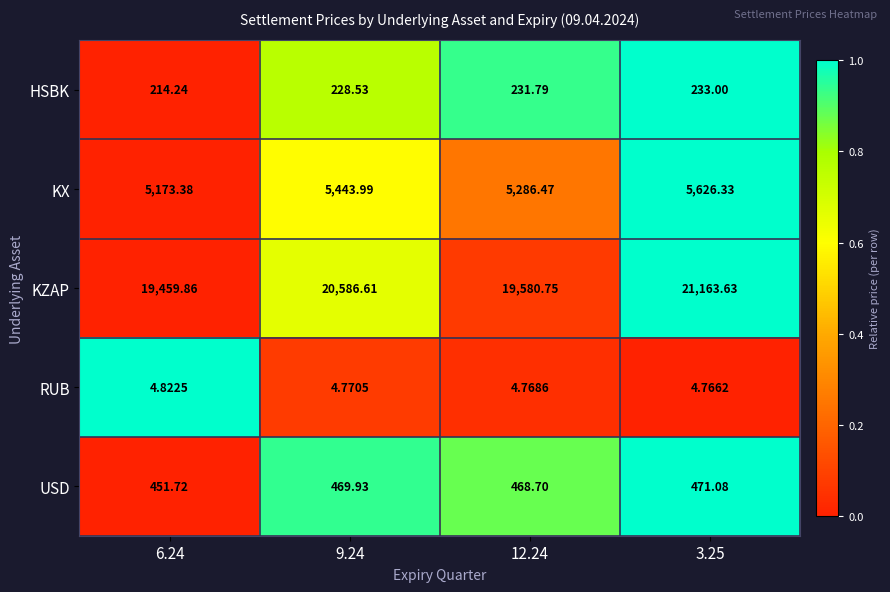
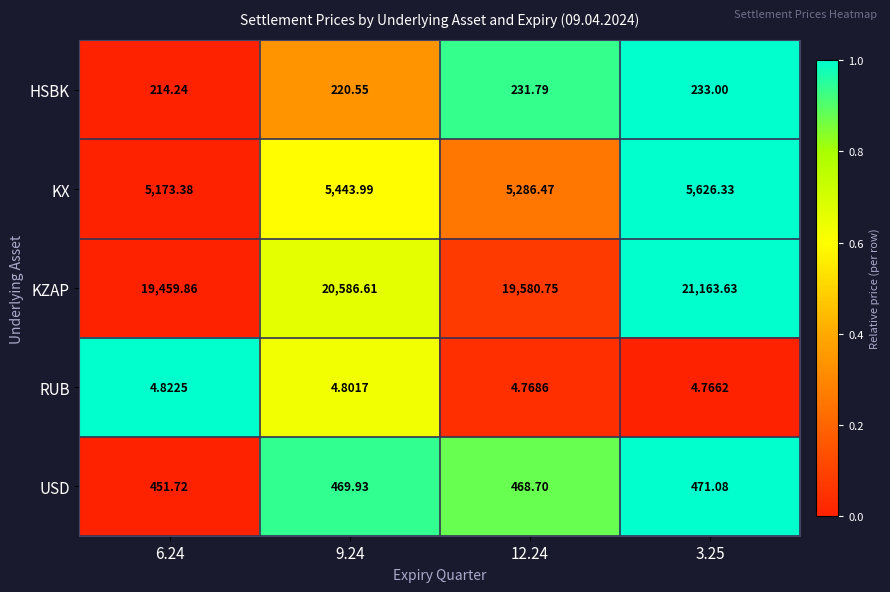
HSBK, 9.24: 228.53 -> 220.55
RUB, 9.24: 4.7705 -> 4.8017
